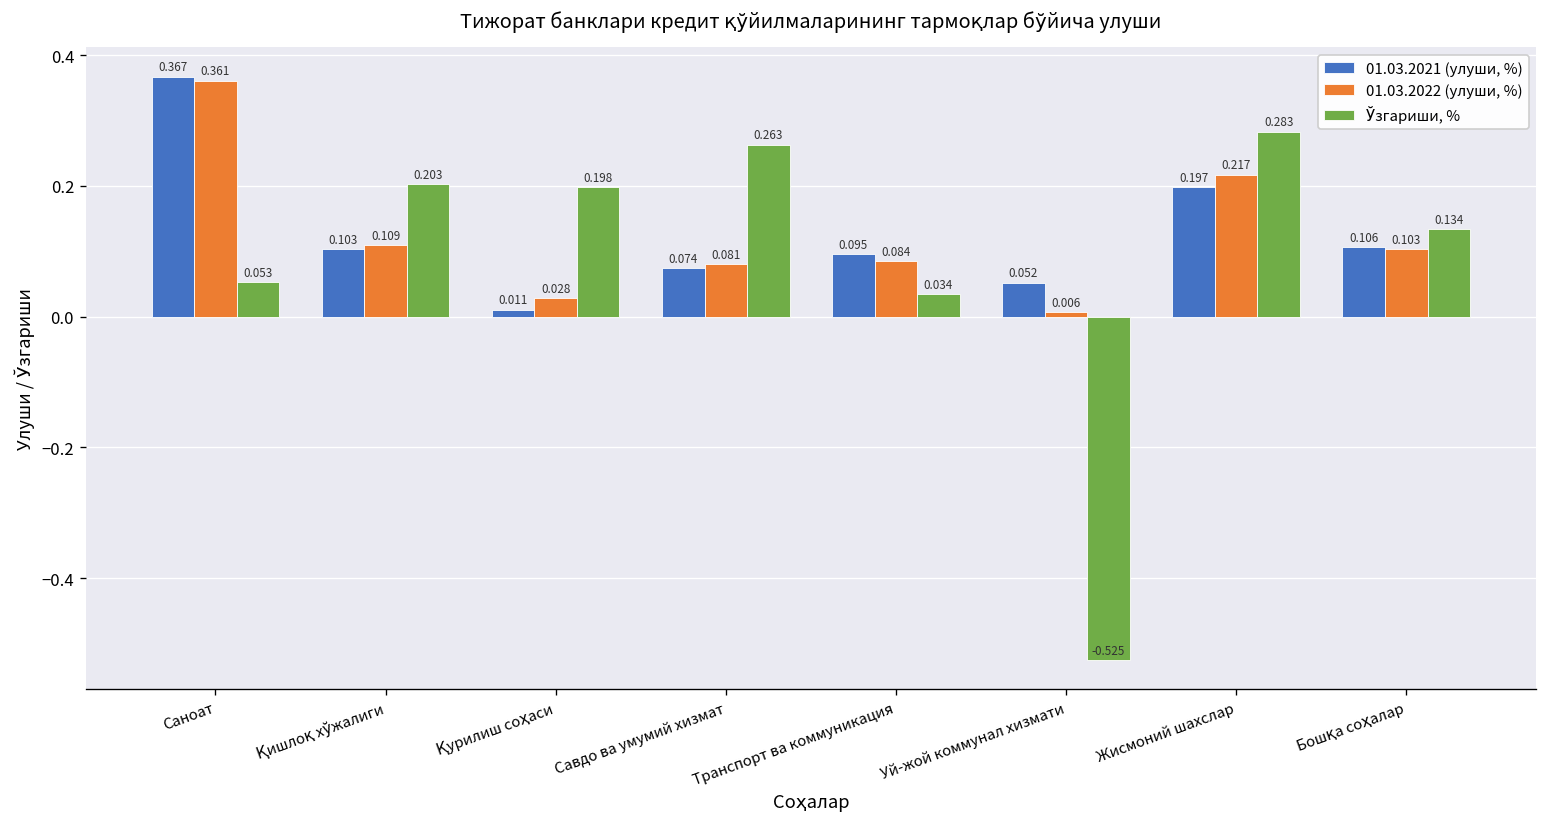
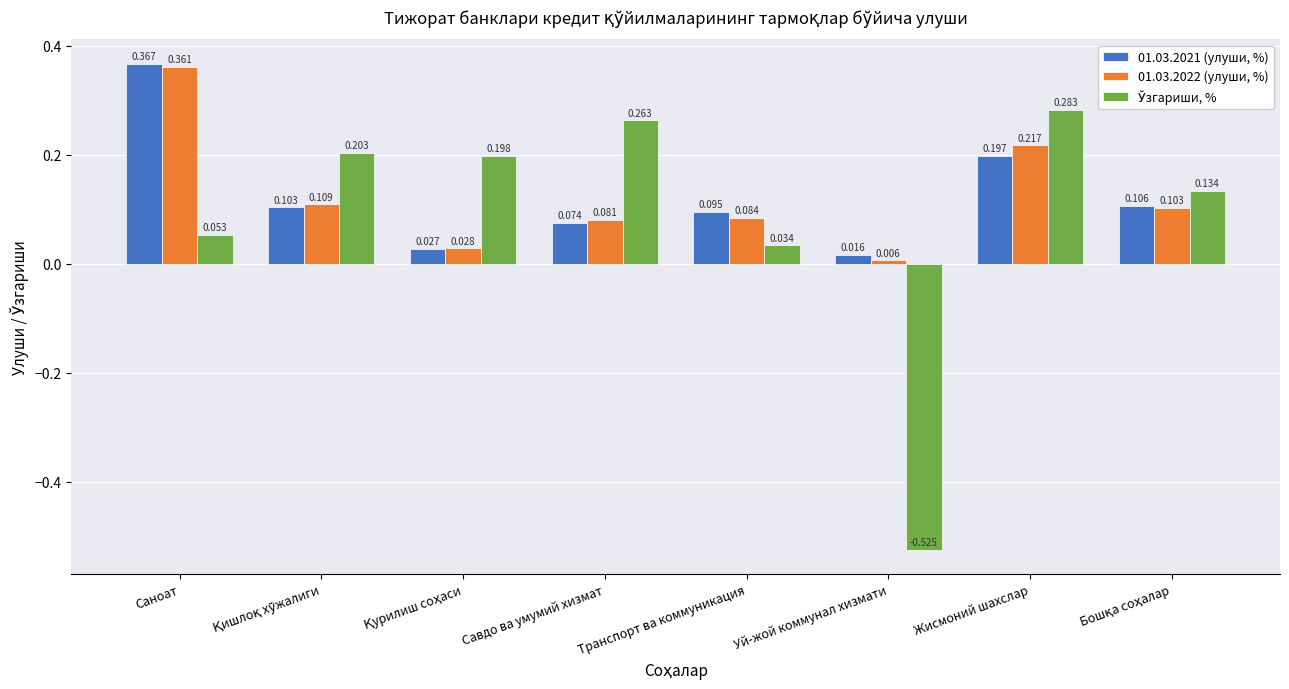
01.03.2021 (улуши, %), Қурилиш соҳаси: 0.011 -> 0.027
01.03.2021 (улуши, %), Уй-жой коммунал хизмати: 0.052 -> 0.016
